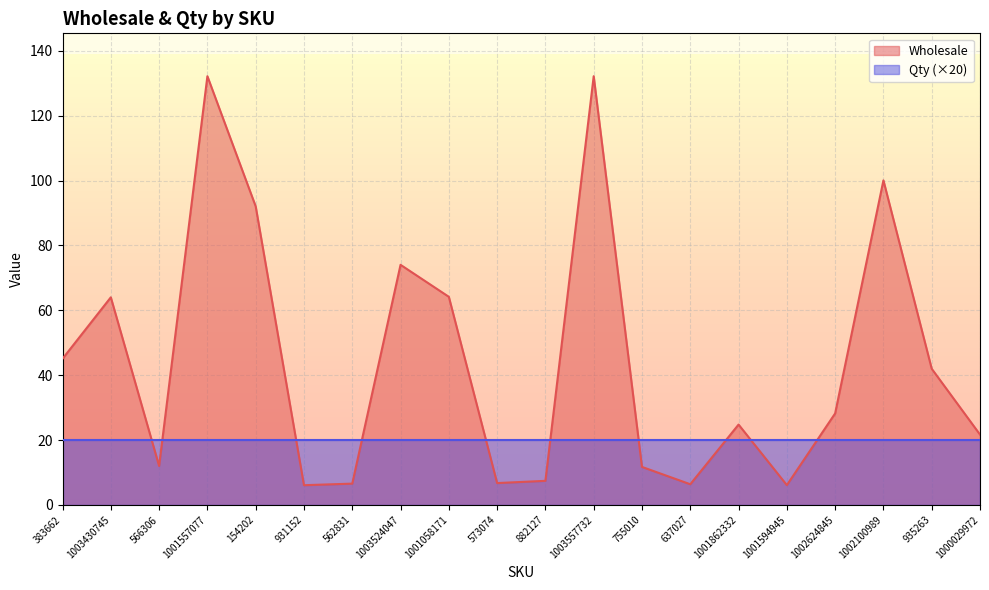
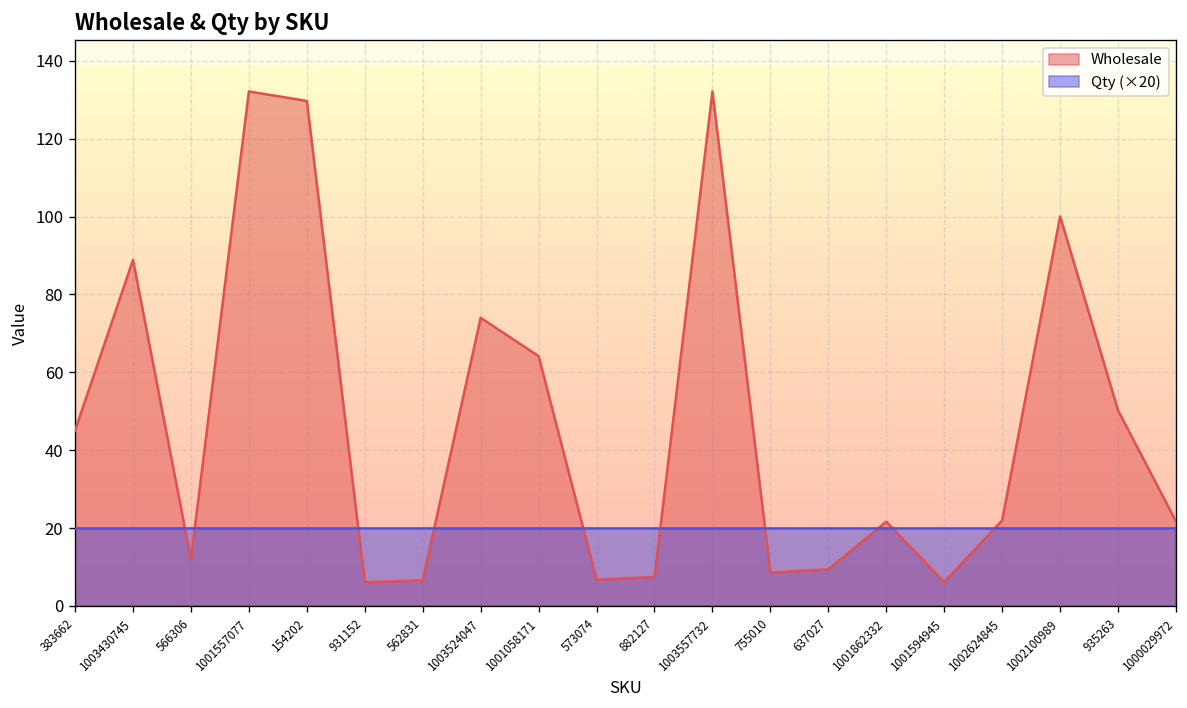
Wholesale, 1003430745: 64 -> 89
Wholesale, 154202: 92 -> 130
Wholesale, 755010: 12 -> 9
Wholesale, 637027: 6 -> 9
Wholesale, 1001862332: 25 -> 22
Wholesale, 1002624845: 28 -> 22
Wholesale, 935263: 42 -> 50
